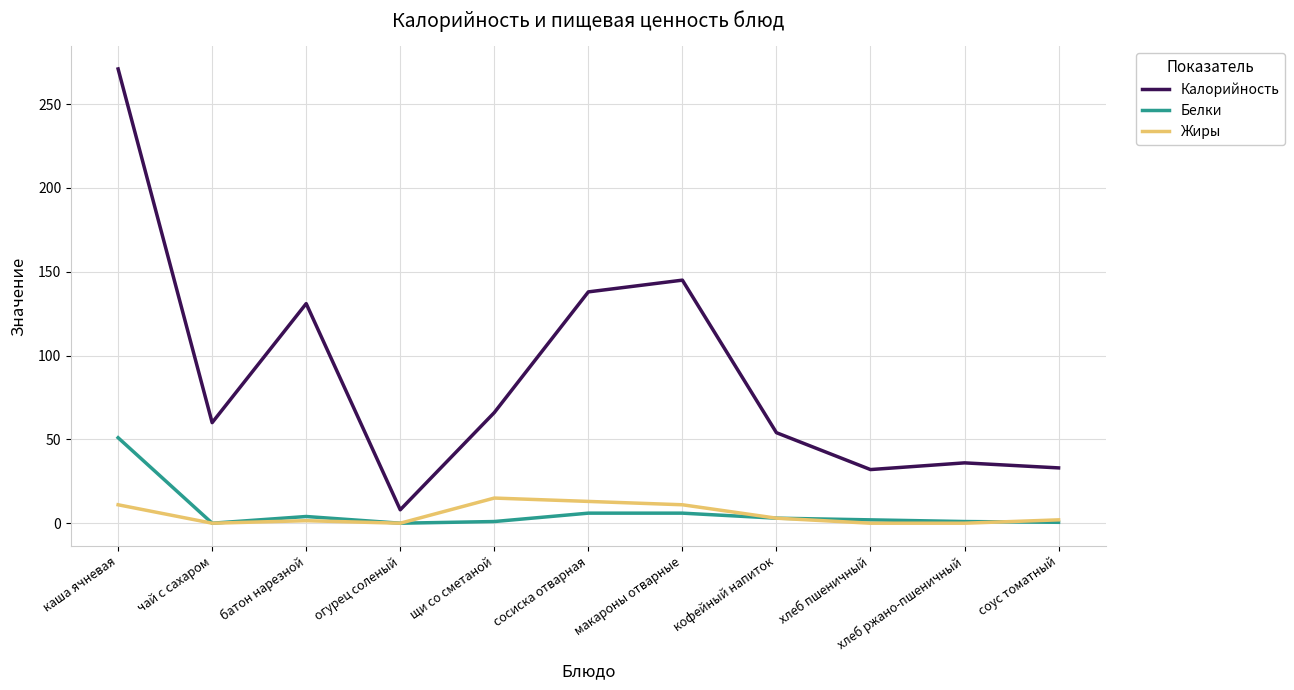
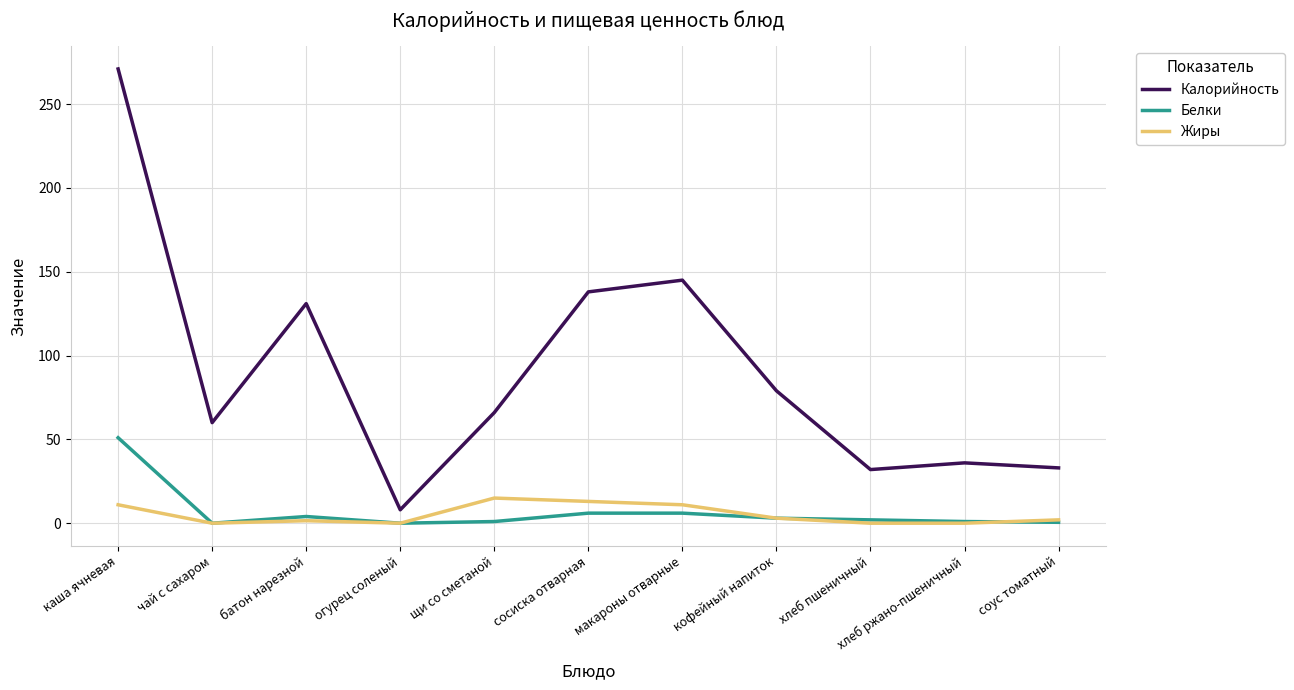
Калорийность, кофейный напиток: 54 -> 79
